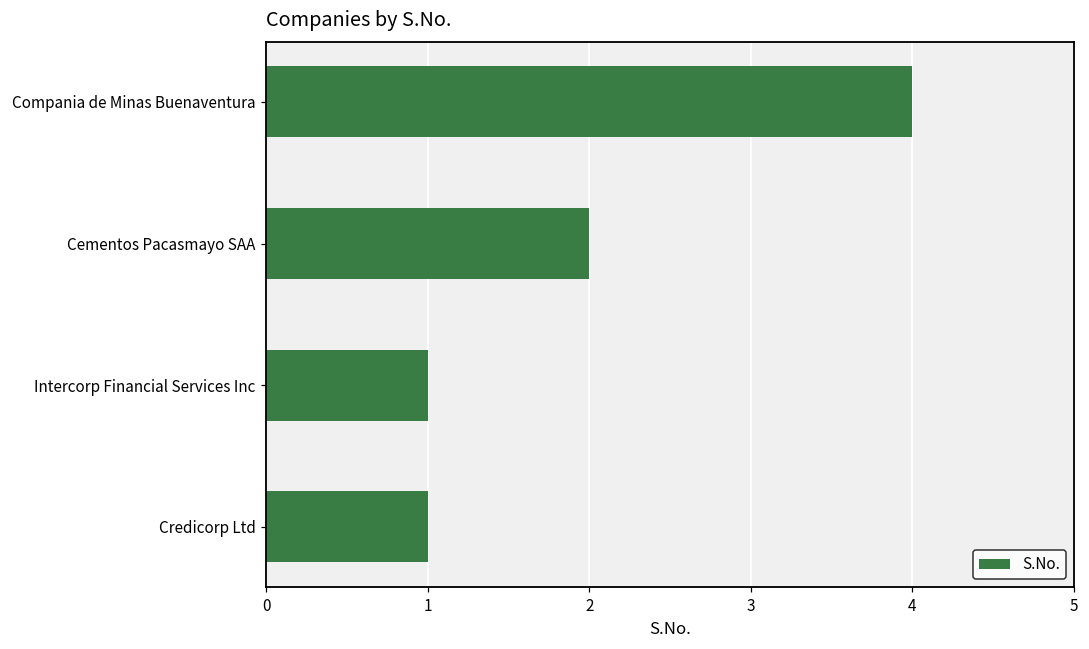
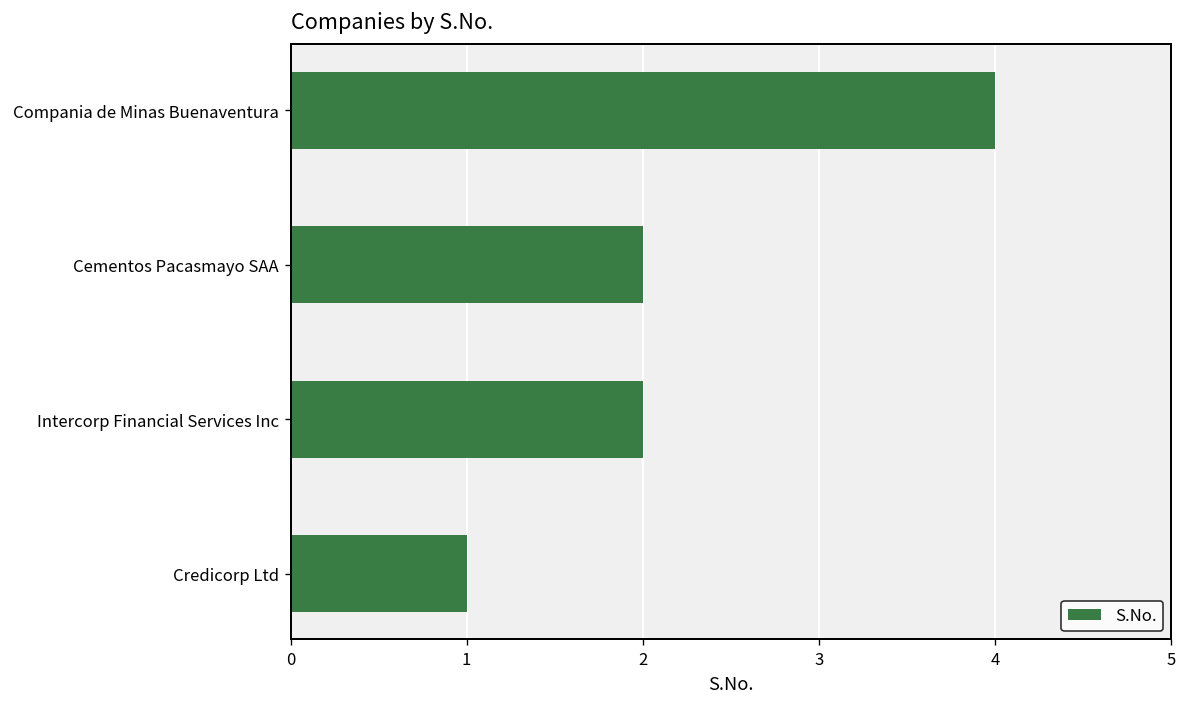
Intercorp Financial Services Inc: 1 -> 2
